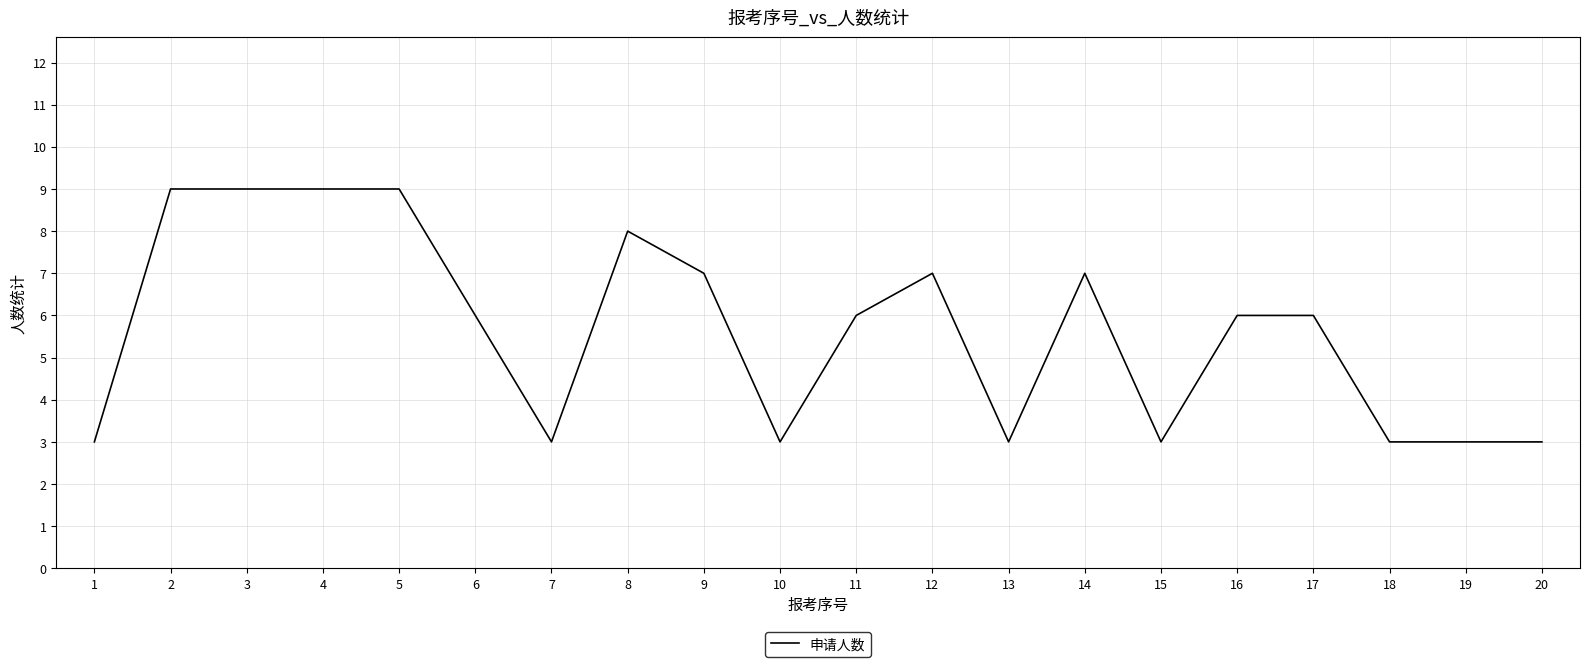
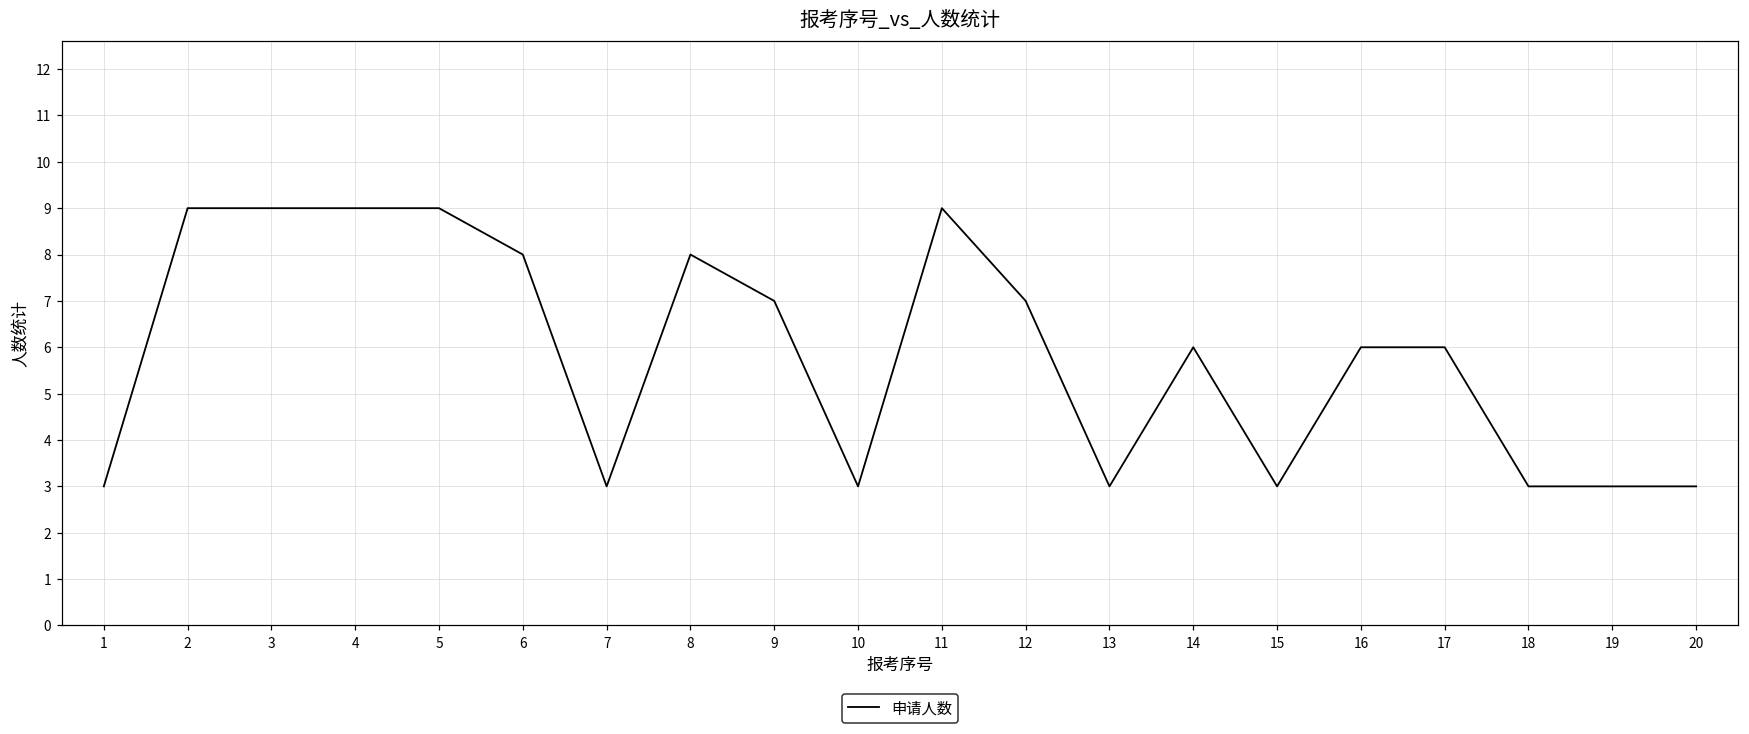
6: 6 -> 8
11: 6 -> 9
14: 7 -> 6
